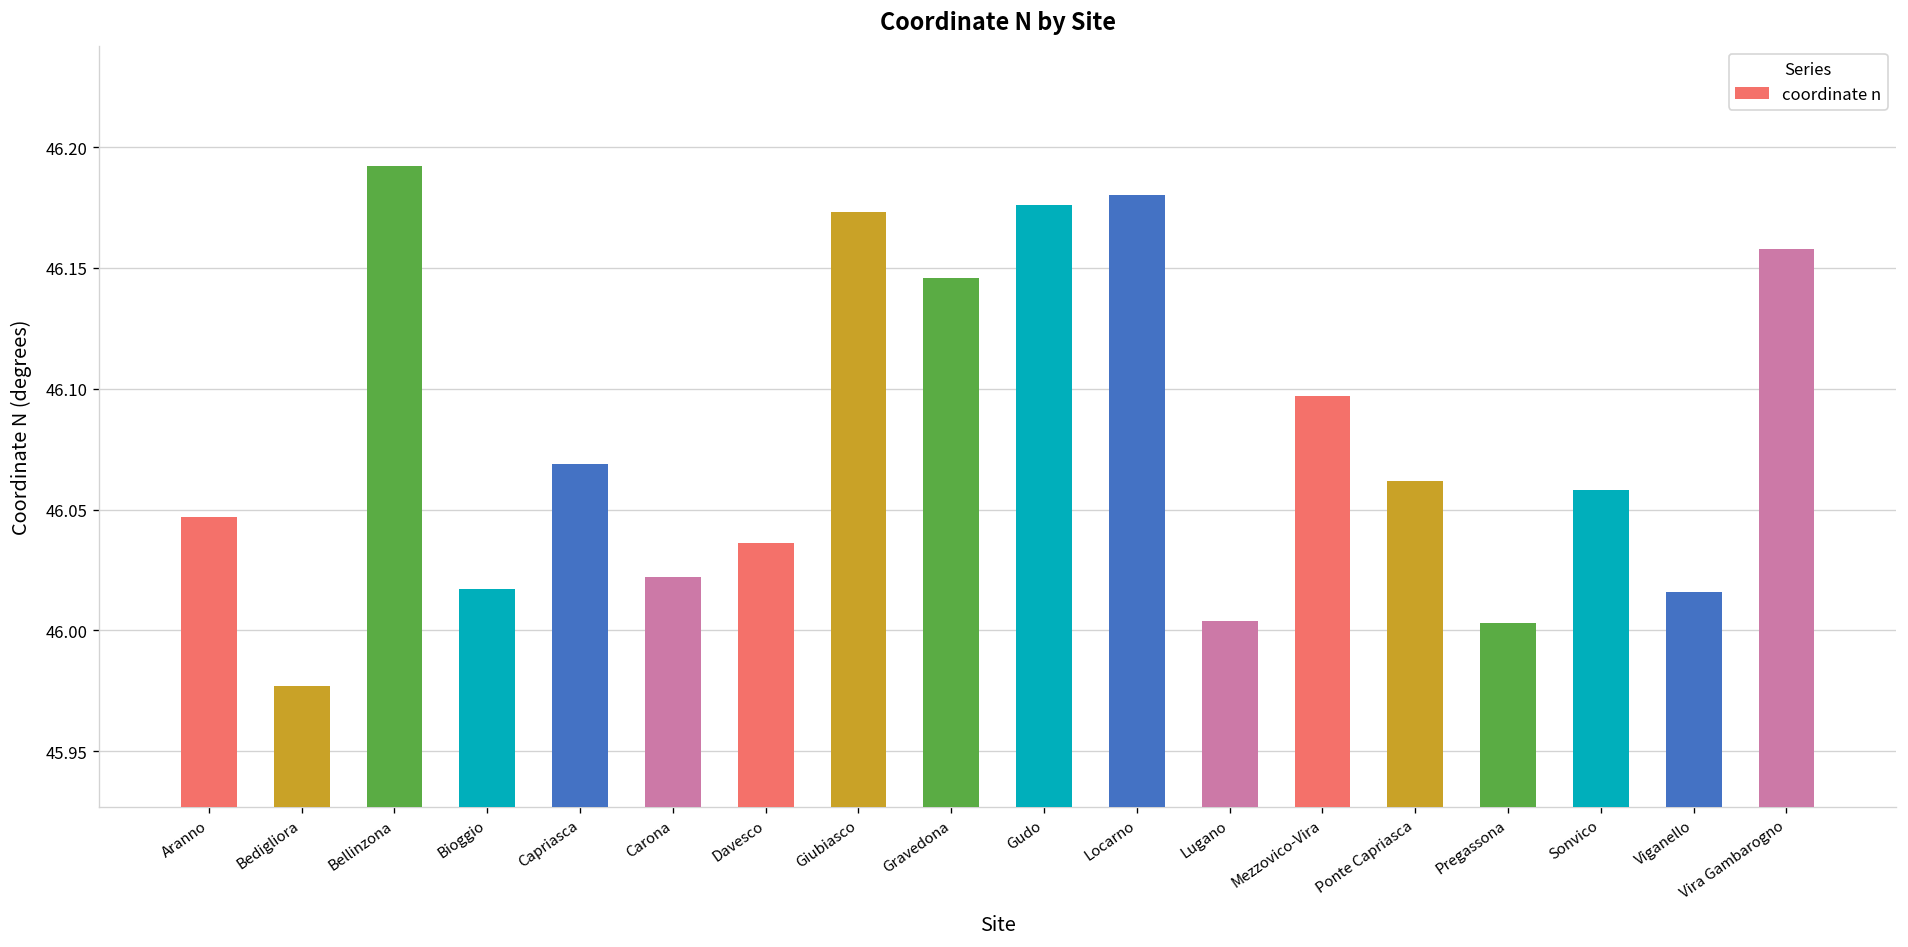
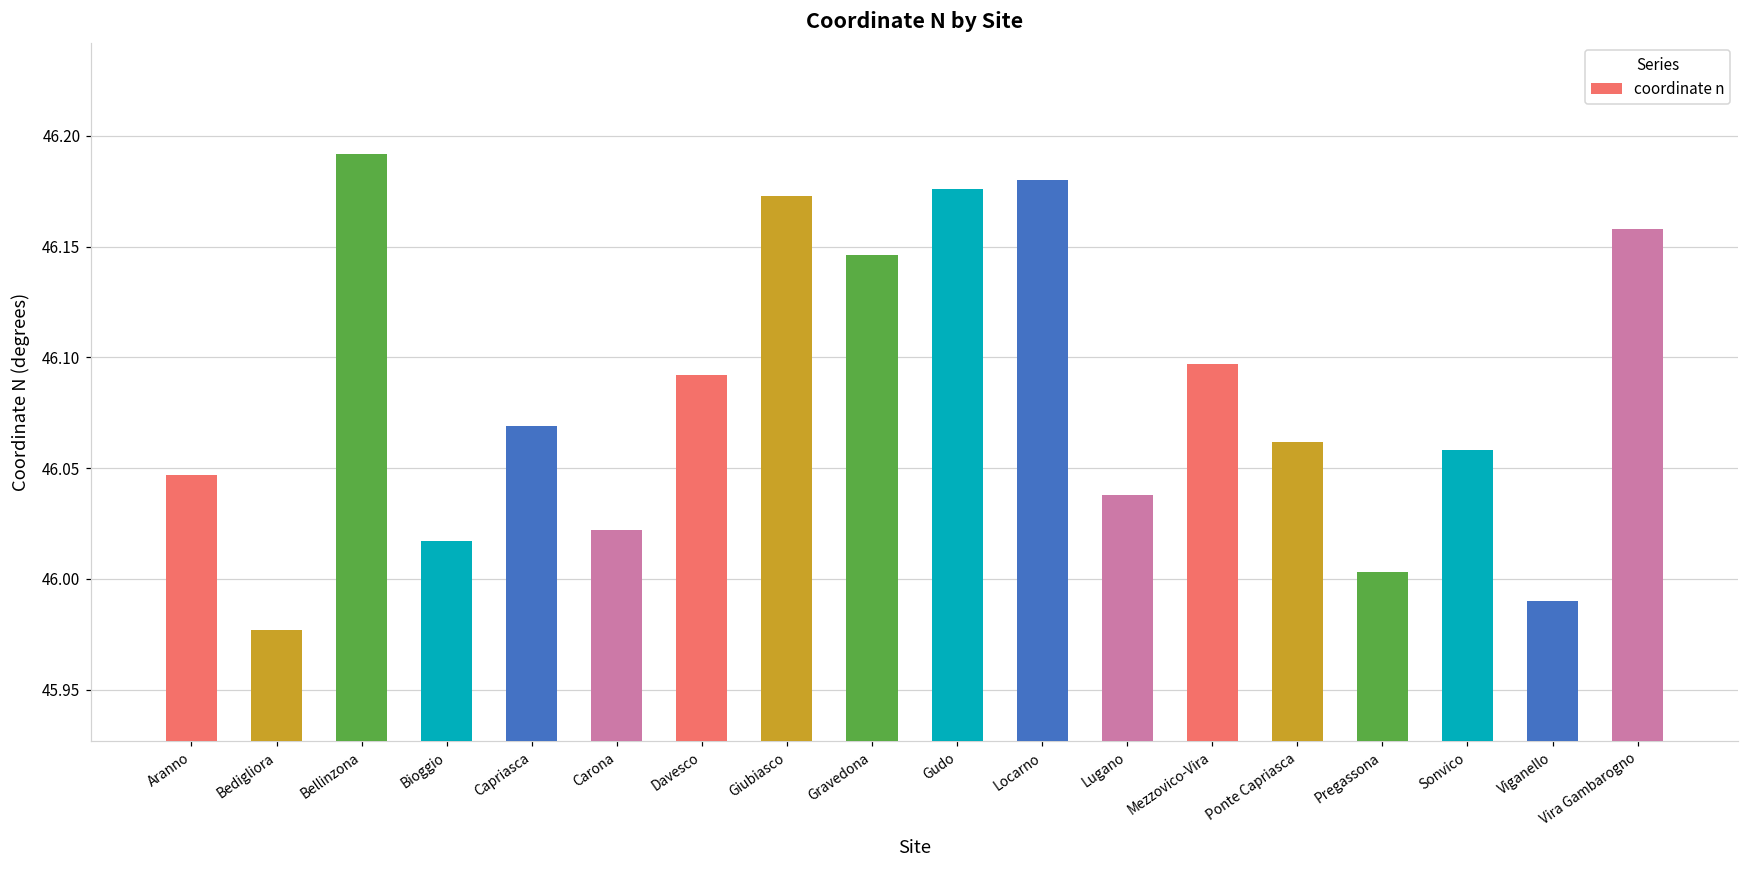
Davesco: 46.036 -> 46.092
Lugano: 46.004 -> 46.038
Viganello: 46.016 -> 45.990
